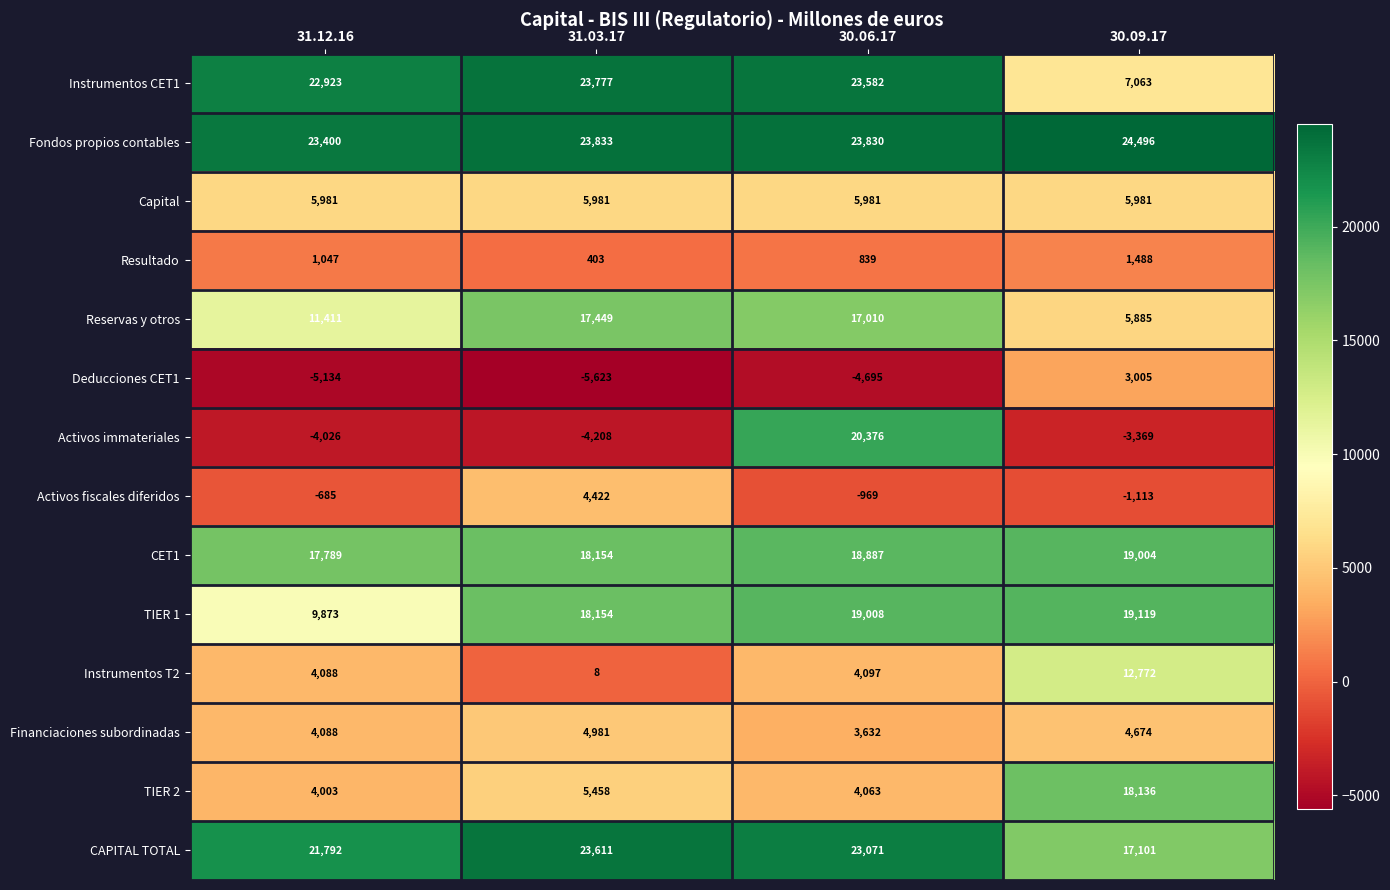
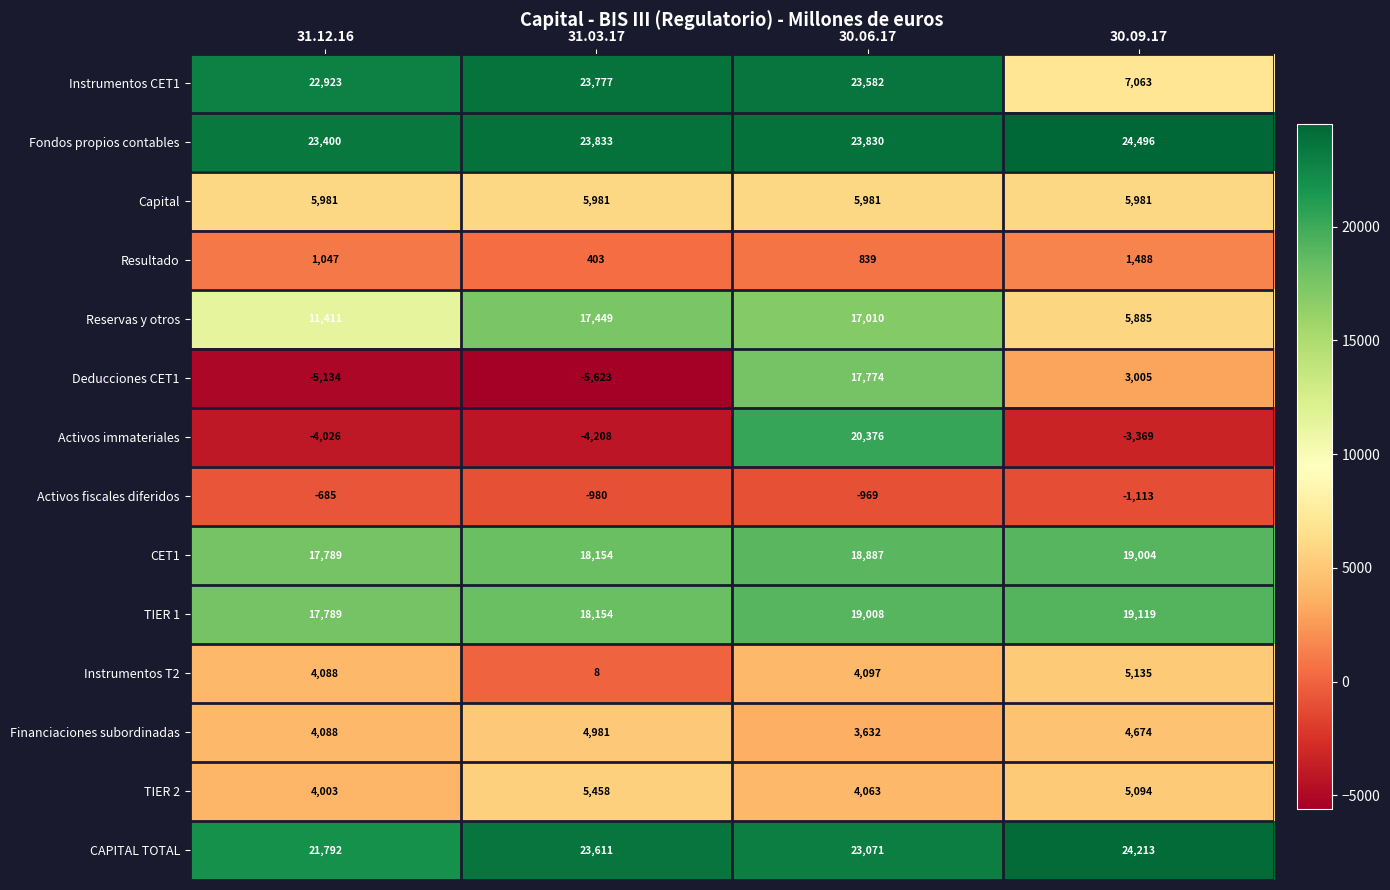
Deducciones CET1, 30.06.17: -4,695 -> 17,774
Activos fiscales diferidos, 31.03.17: 4,422 -> -980
TIER 1, 31.12.16: 9,873 -> 17,789
Instrumentos T2, 30.09.17: 12,772 -> 5,135
TIER 2, 30.09.17: 18,136 -> 5,094
CAPITAL TOTAL, 30.09.17: 17,101 -> 24,213
